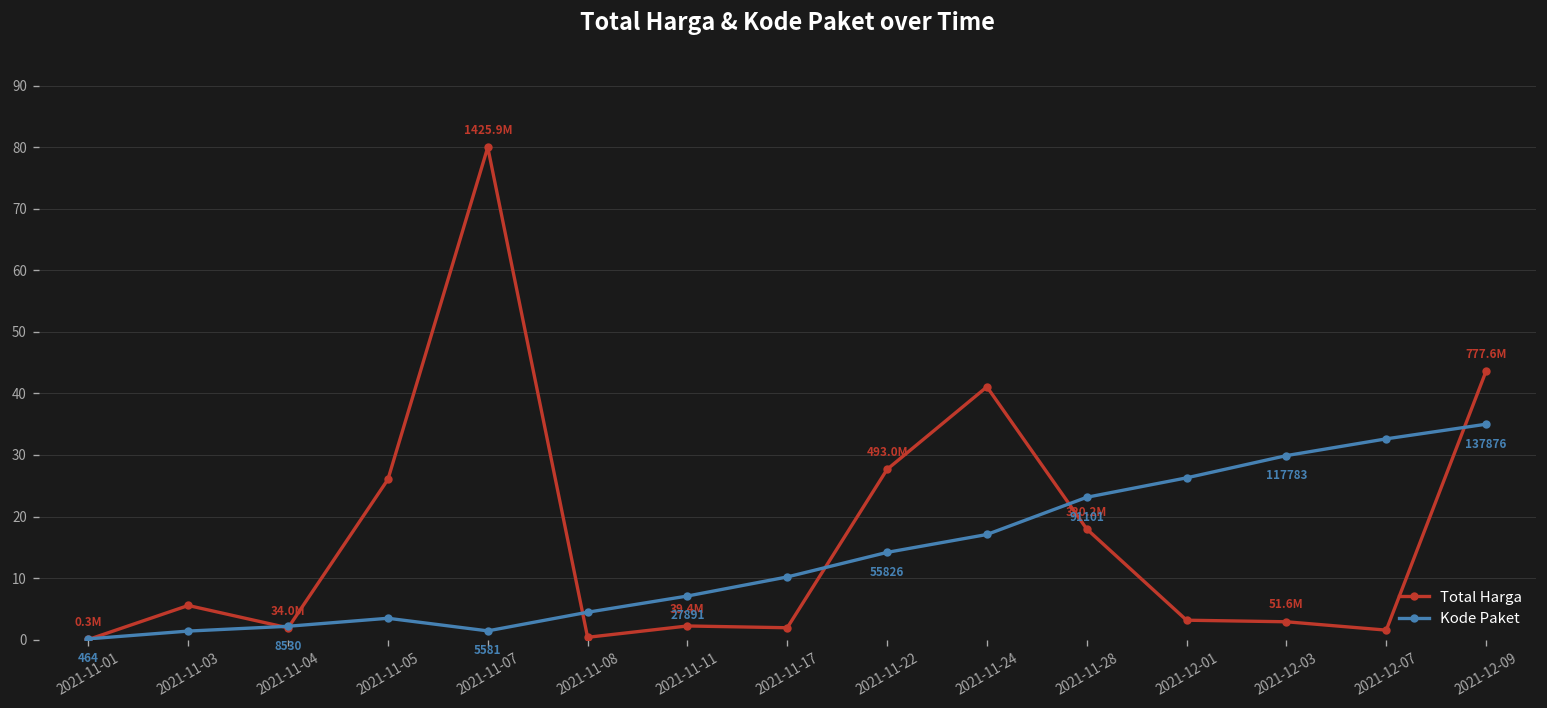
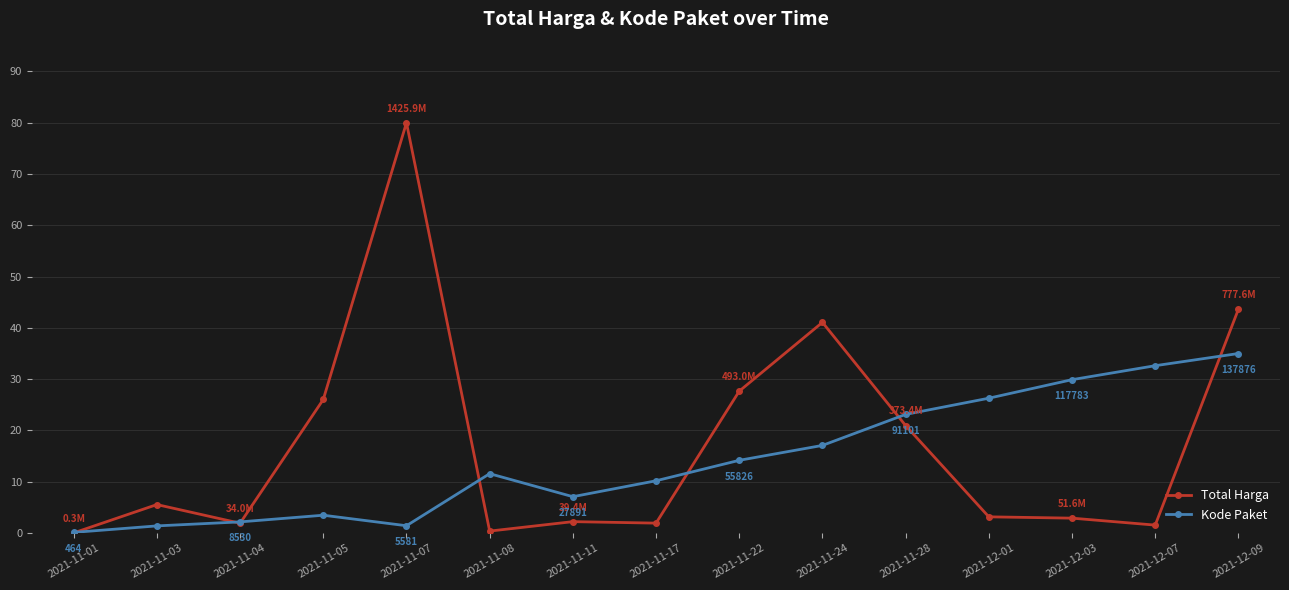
Kode Paket, 2021-11-08: 4 -> 12
Total Harga, 2021-11-28: 320.2M -> 373.4M
